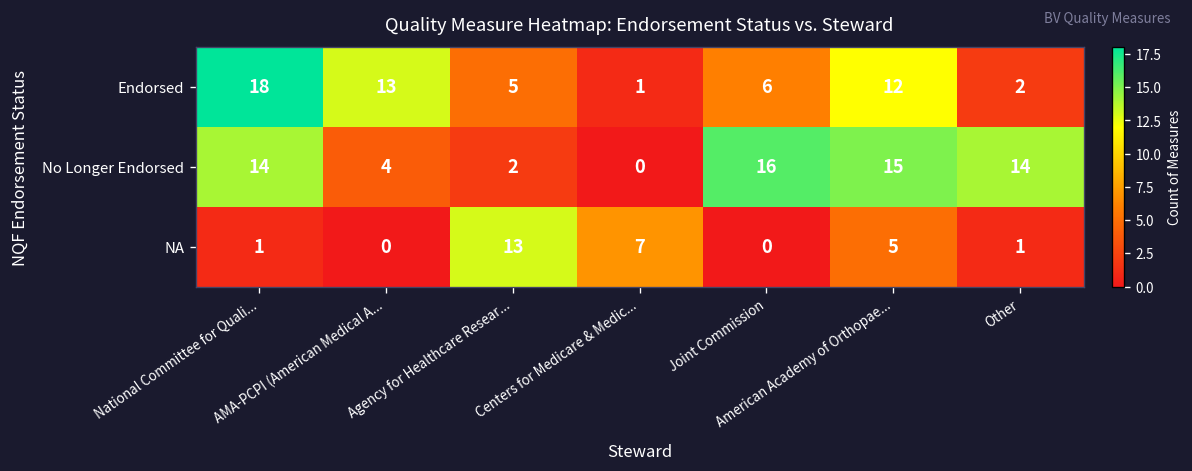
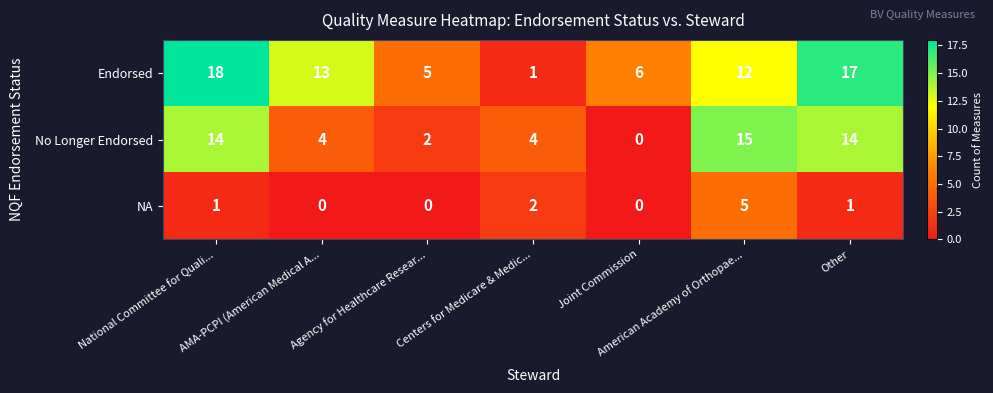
Endorsed, Other: 2 -> 17
No Longer Endorsed, Centers for Medicare & Medic...: 0 -> 4
No Longer Endorsed, Joint Commission: 16 -> 0
NA, Agency for Healthcare Resear...: 13 -> 0
NA, Centers for Medicare & Medic...: 7 -> 2
